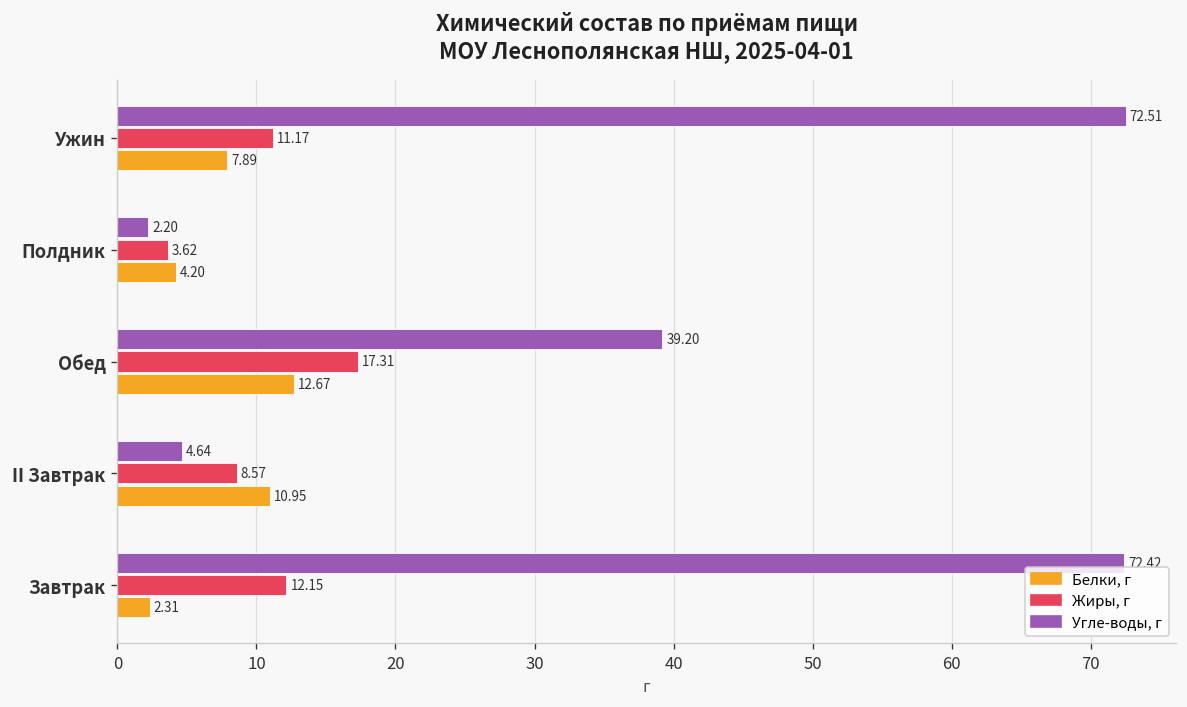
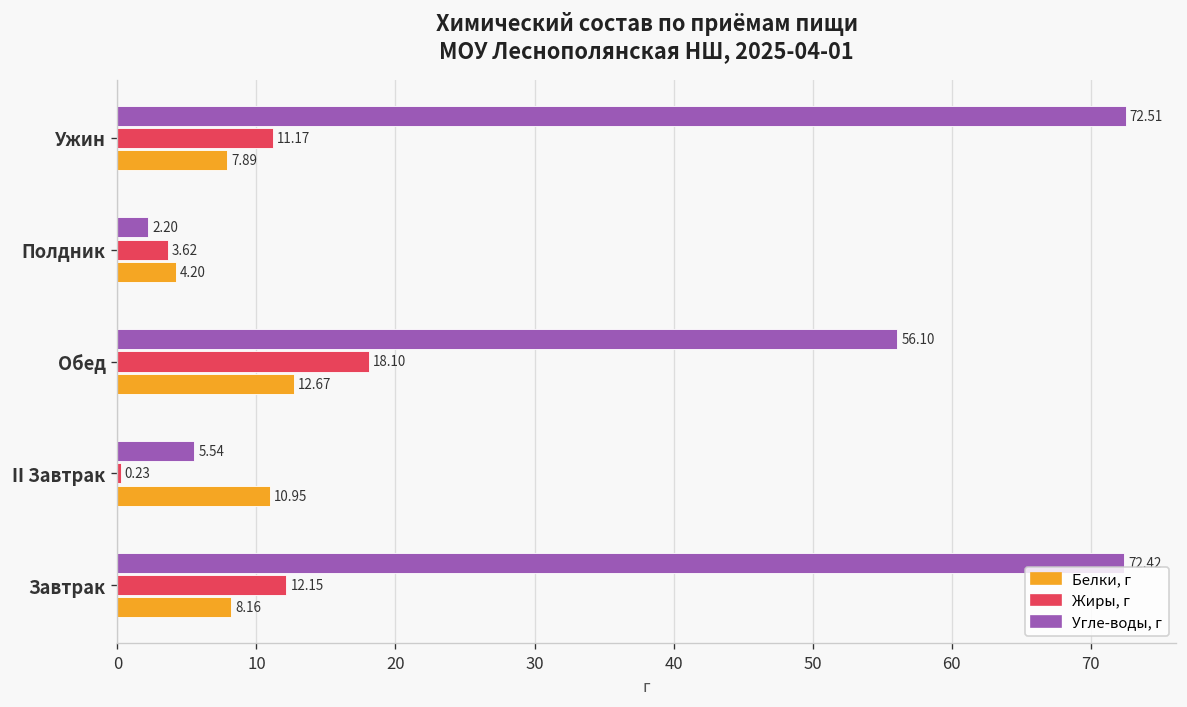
Угле-воды, г, Обед: 39.20 -> 56.10
Жиры, г, Обед: 17.31 -> 18.10
Угле-воды, г, II Завтрак: 4.64 -> 5.54
Жиры, г, II Завтрак: 8.57 -> 0.23
Белки, г, Завтрак: 2.31 -> 8.16
